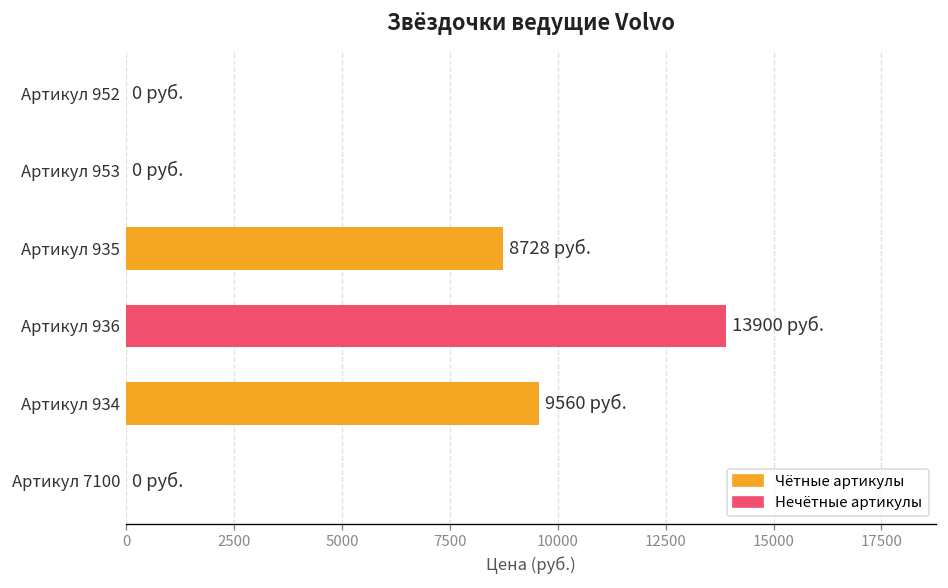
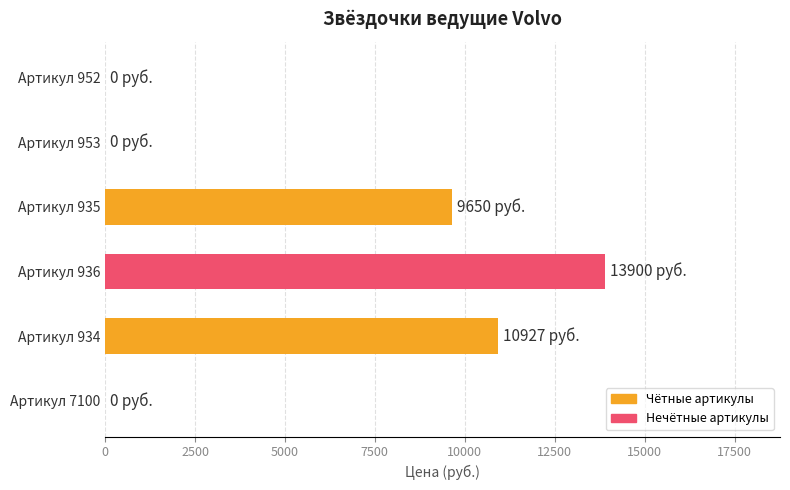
Артикул 935: 8728 -> 9650
Артикул 934: 9560 -> 10927
